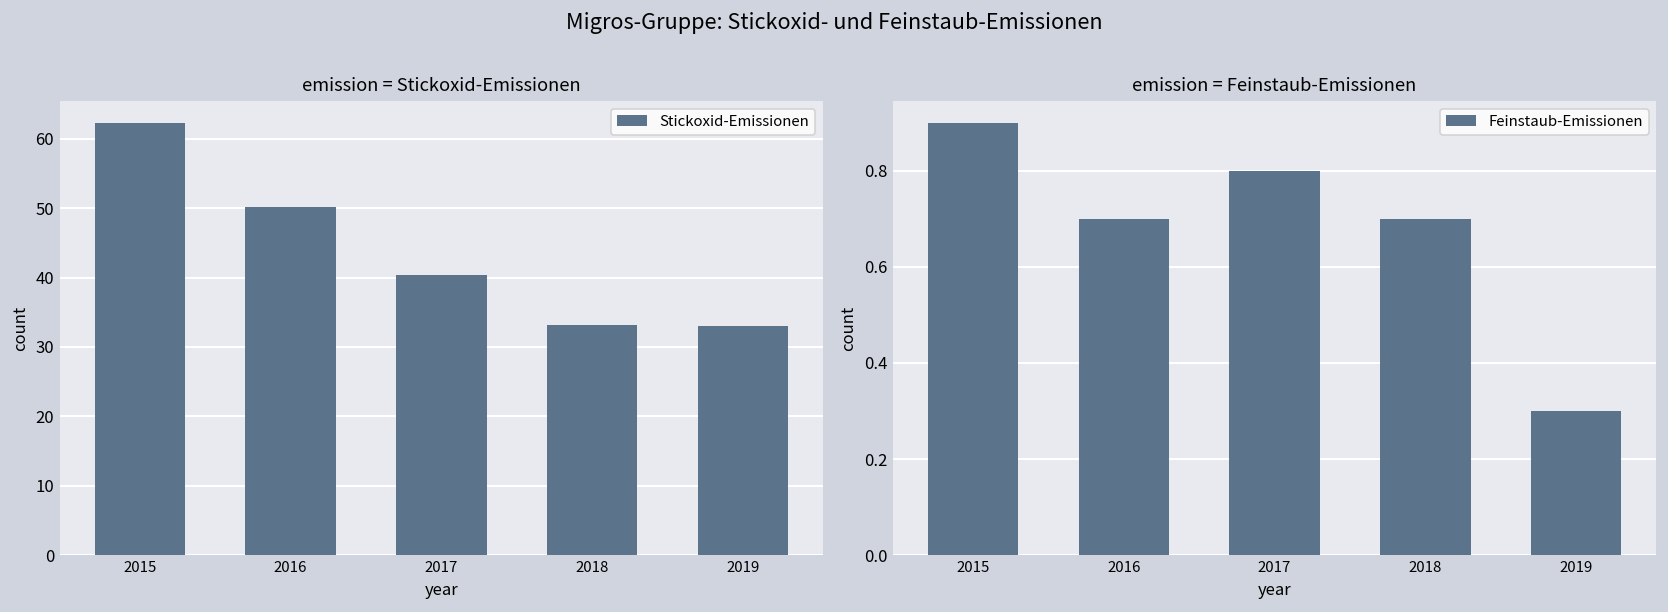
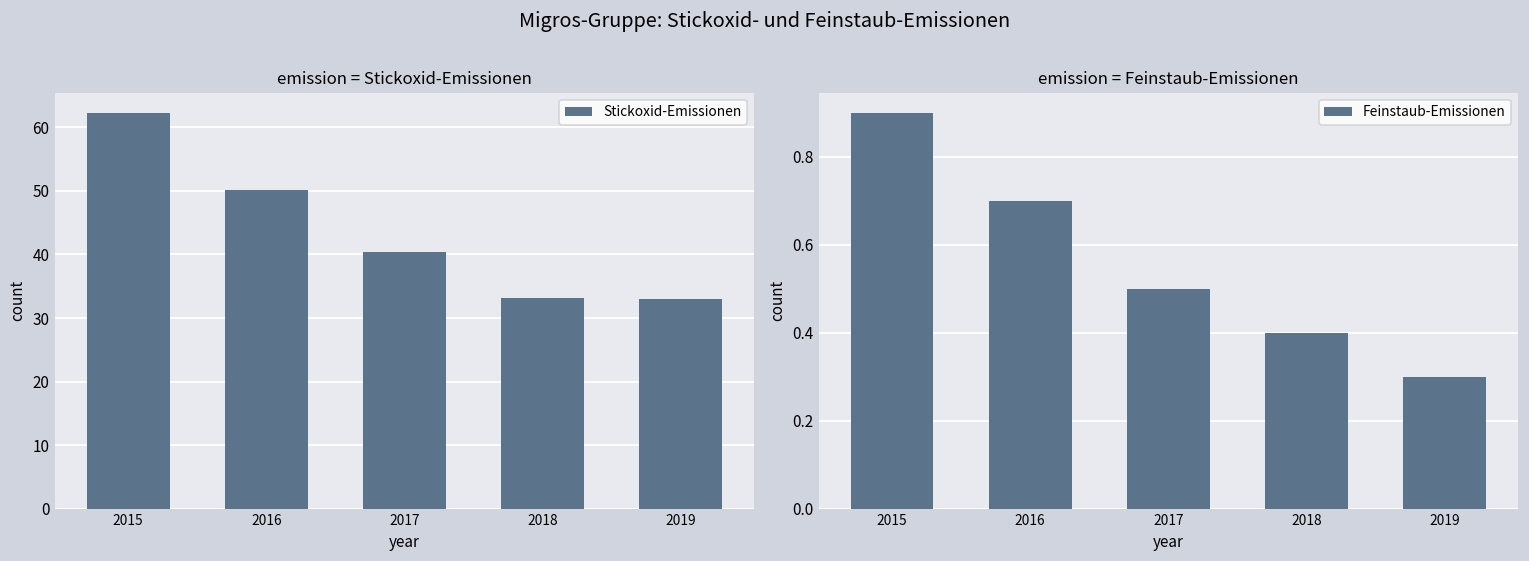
emission = Feinstaub-Emissionen, 2017: 0.8 -> 0.5
emission = Feinstaub-Emissionen, 2018: 0.7 -> 0.4
